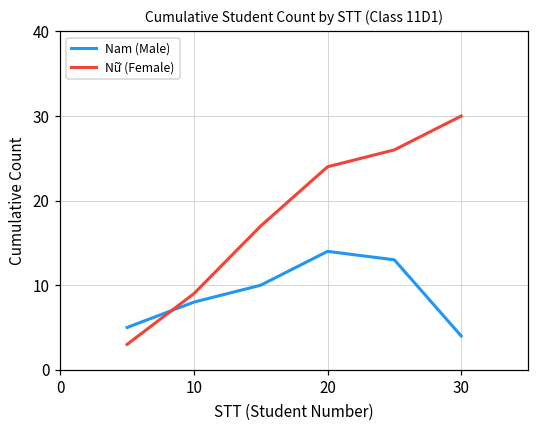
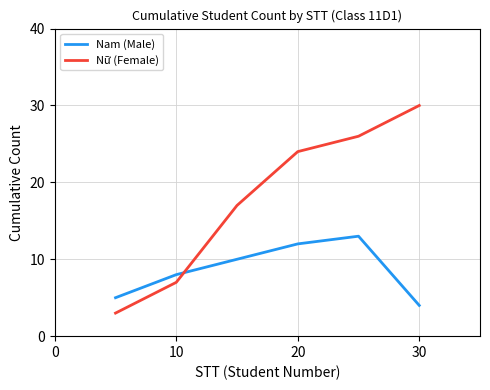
Nữ (Female), 10: 9 -> 7
Nam (Male), 20: 14 -> 12
